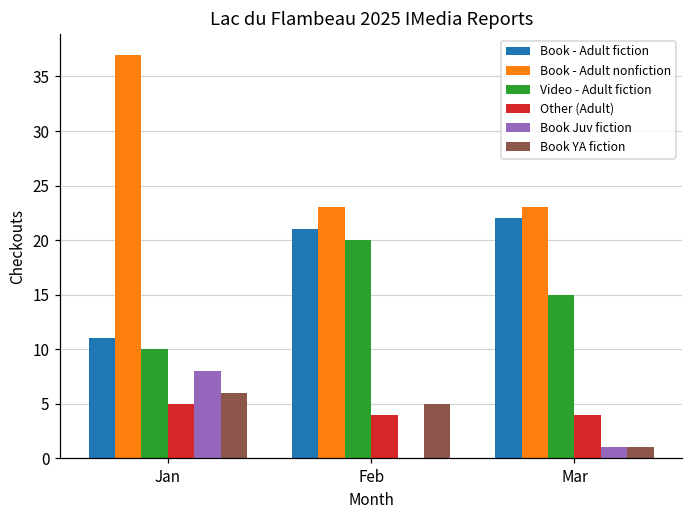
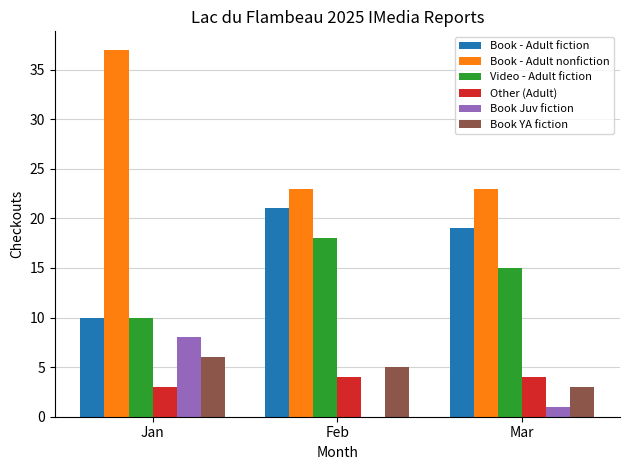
Book - Adult fiction, Jan: 11 -> 10
Other (Adult), Jan: 5 -> 3
Video - Adult fiction, Feb: 20 -> 18
Book - Adult fiction, Mar: 22 -> 19
Book YA fiction, Mar: 1 -> 3
